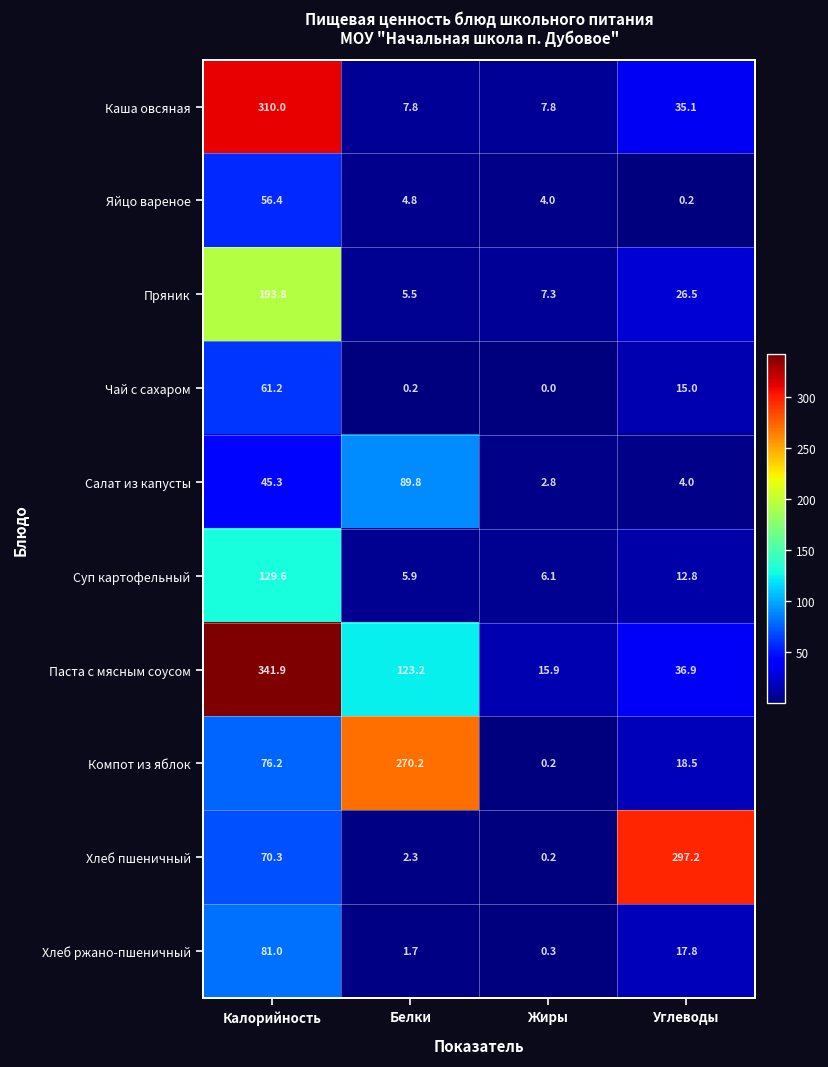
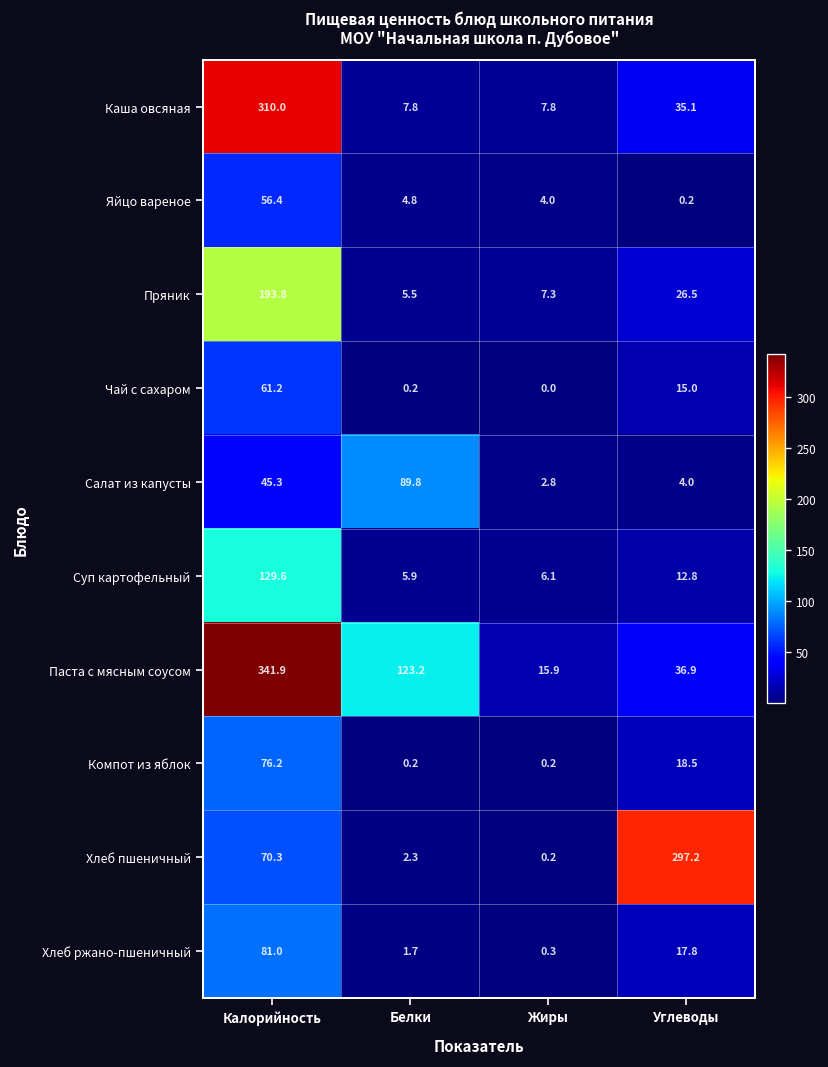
Компот из яблок, Белки: 270.2 -> 0.2
